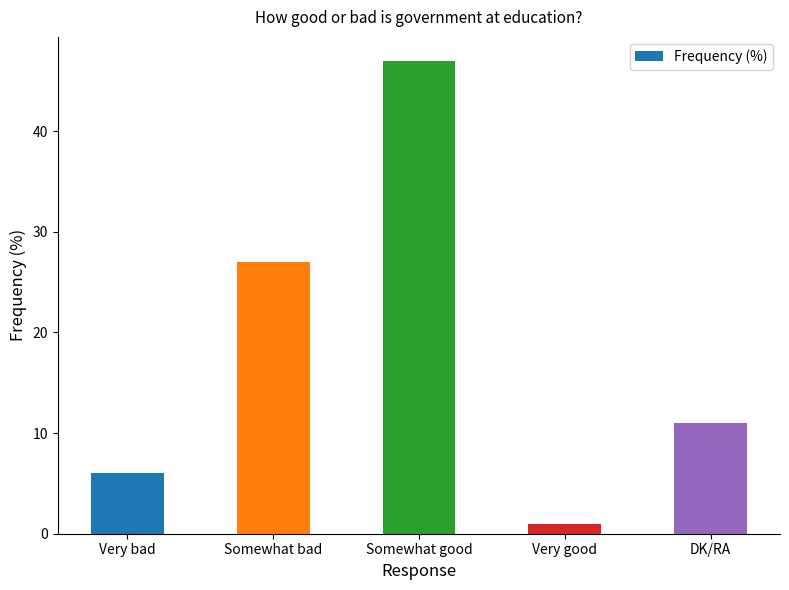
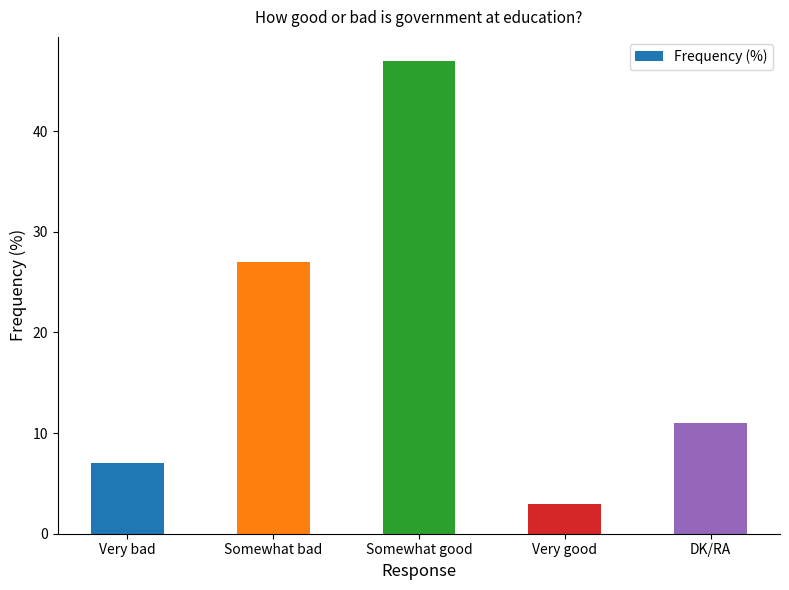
Very bad: 6 -> 7
Very good: 1 -> 3
